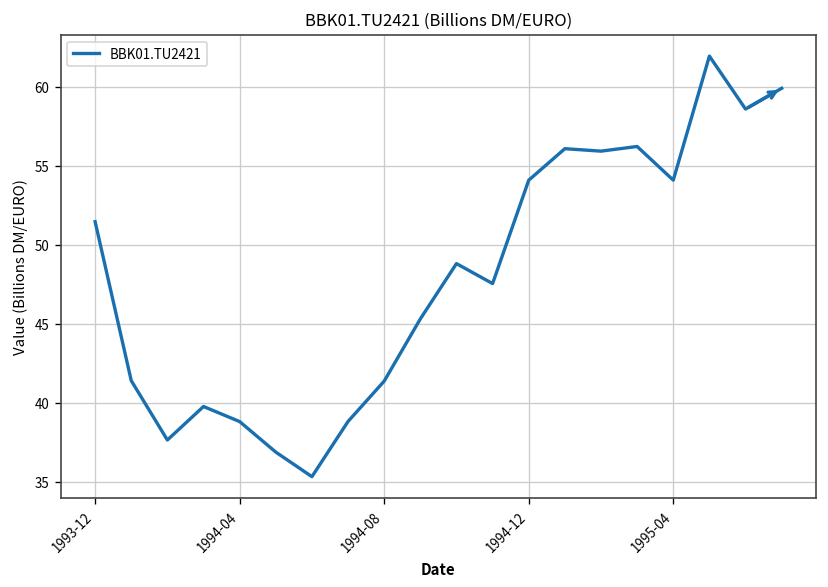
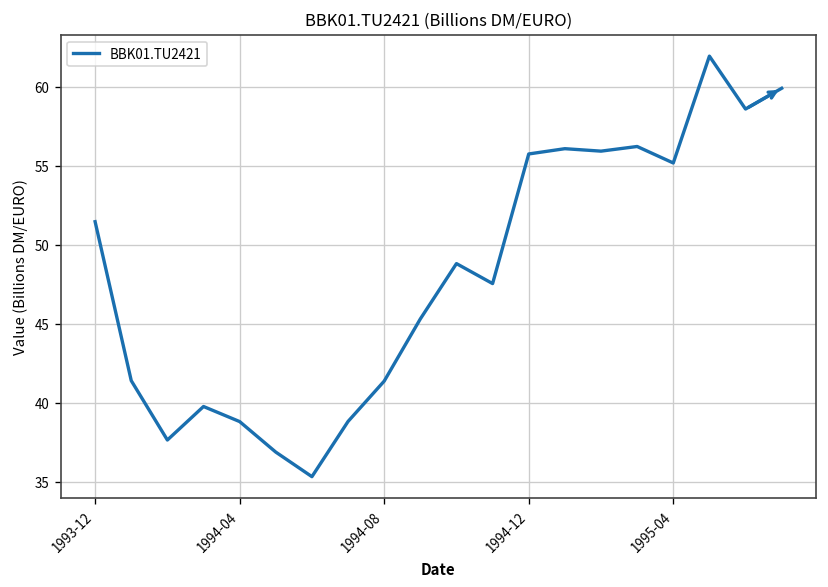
1994-12: 54.1 -> 55.7
1995-04: 54.1 -> 55.2
